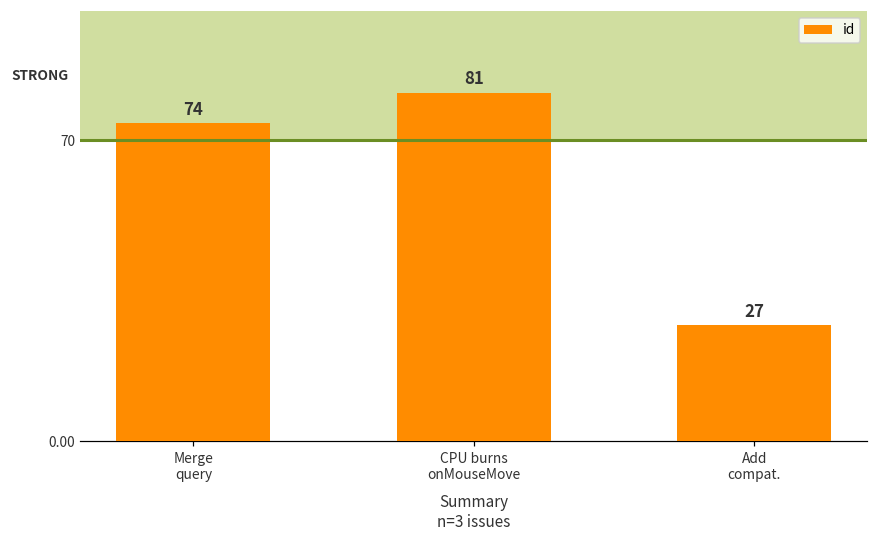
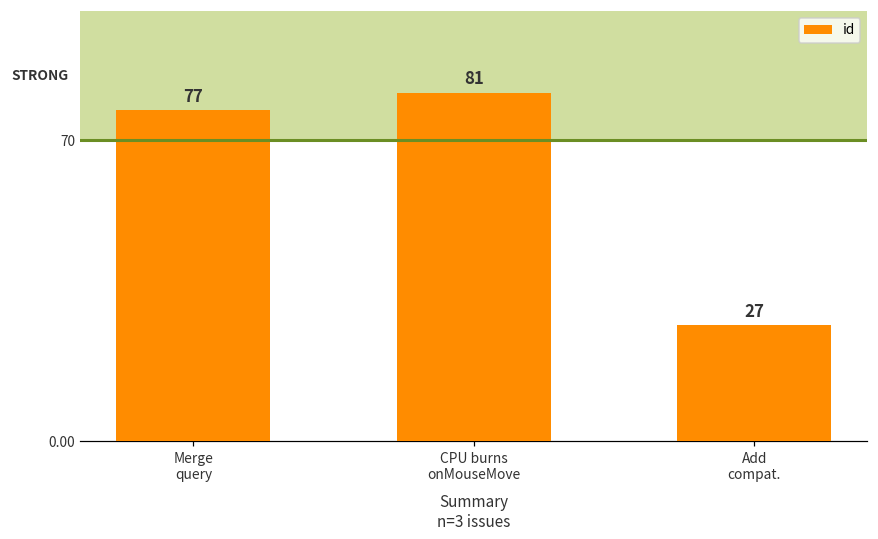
Merge query: 74 -> 77
